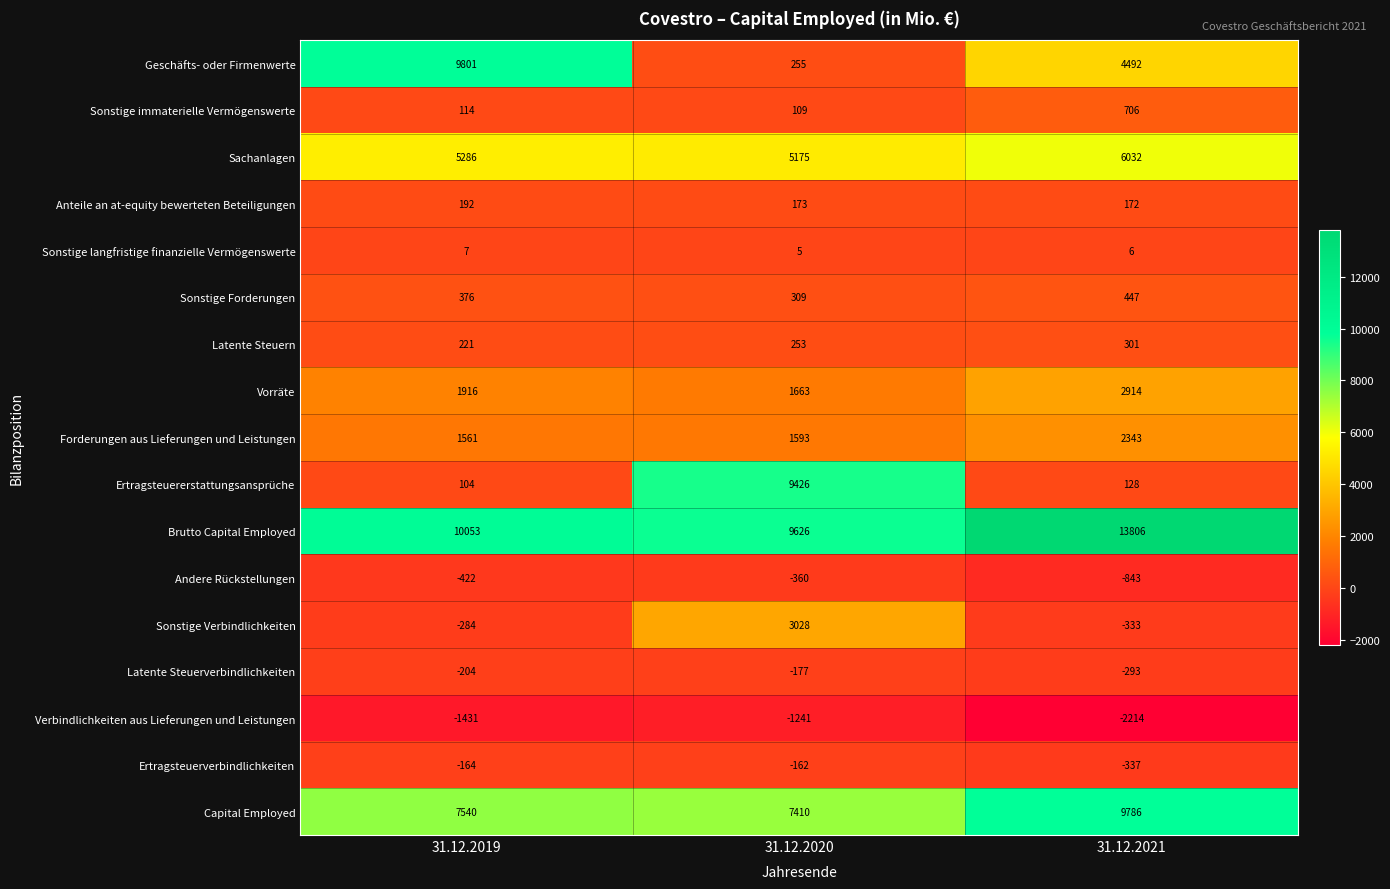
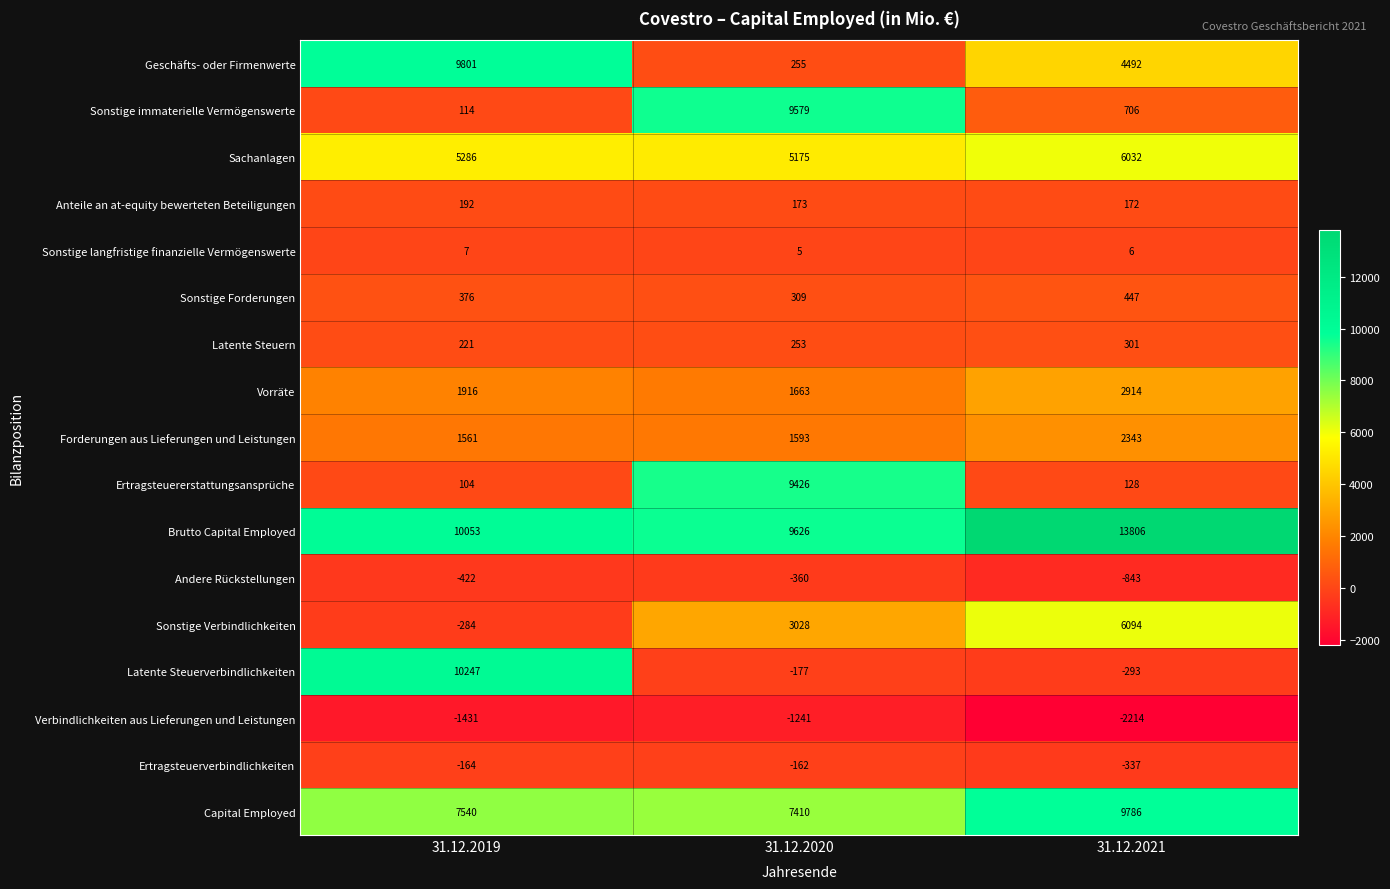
Sonstige immaterielle Vermögenswerte, 31.12.2020: 109 -> 9579
Sonstige Verbindlichkeiten, 31.12.2021: -333 -> 6094
Latente Steuerverbindlichkeiten, 31.12.2019: -204 -> 10247
